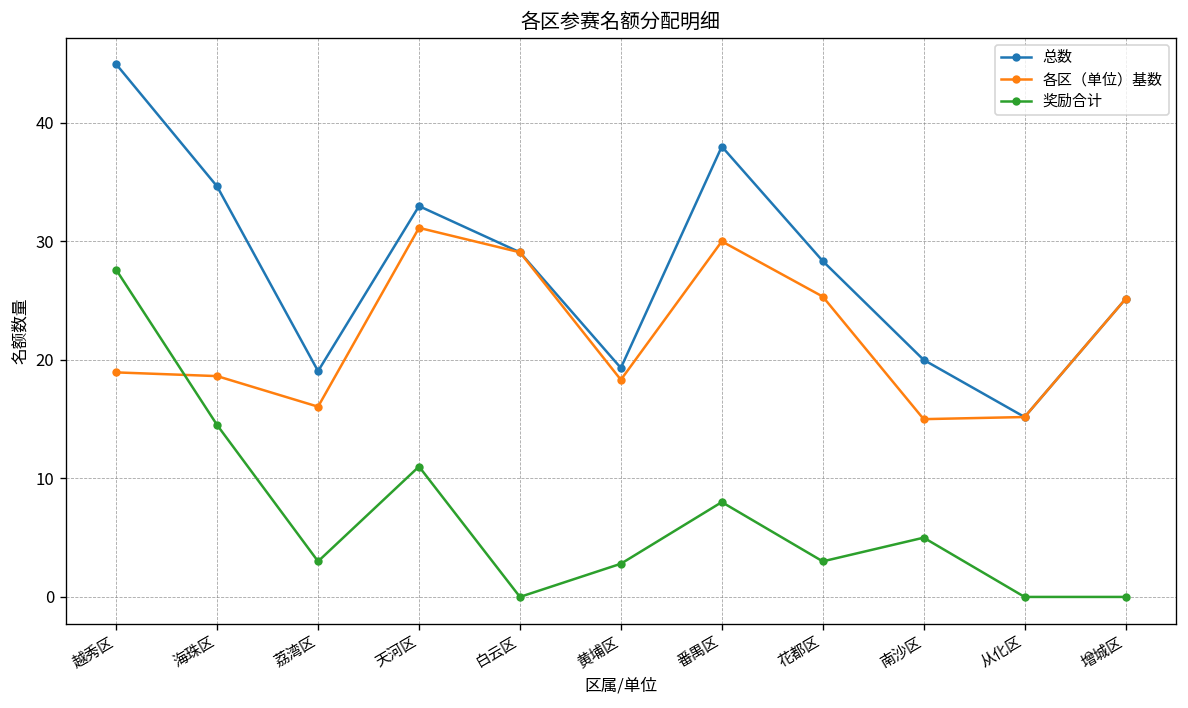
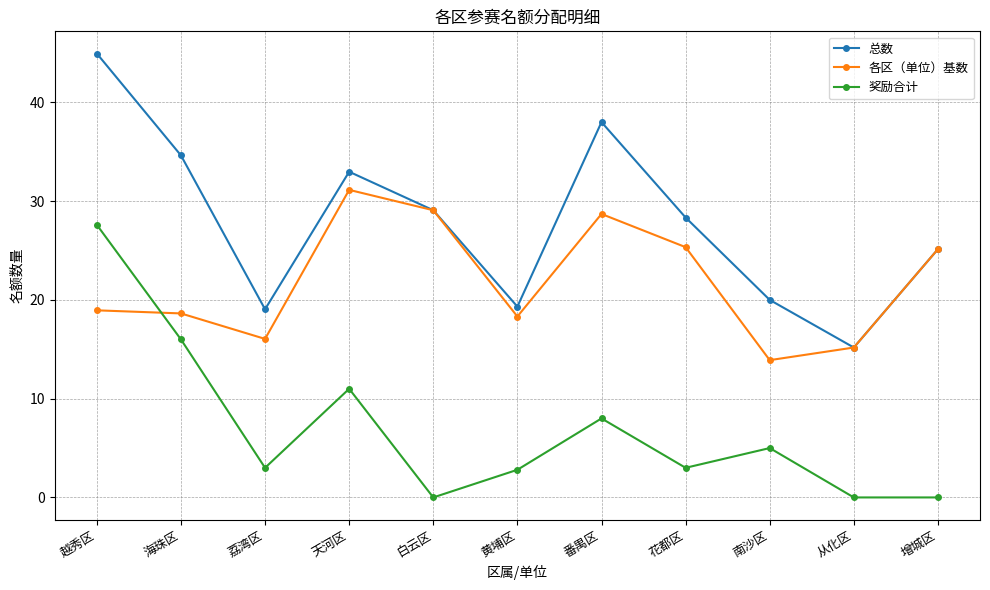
奖励合计, 海珠区: 15 -> 16
各区（单位）基数, 番禺区: 30 -> 29
各区（单位）基数, 南沙区: 15 -> 14
